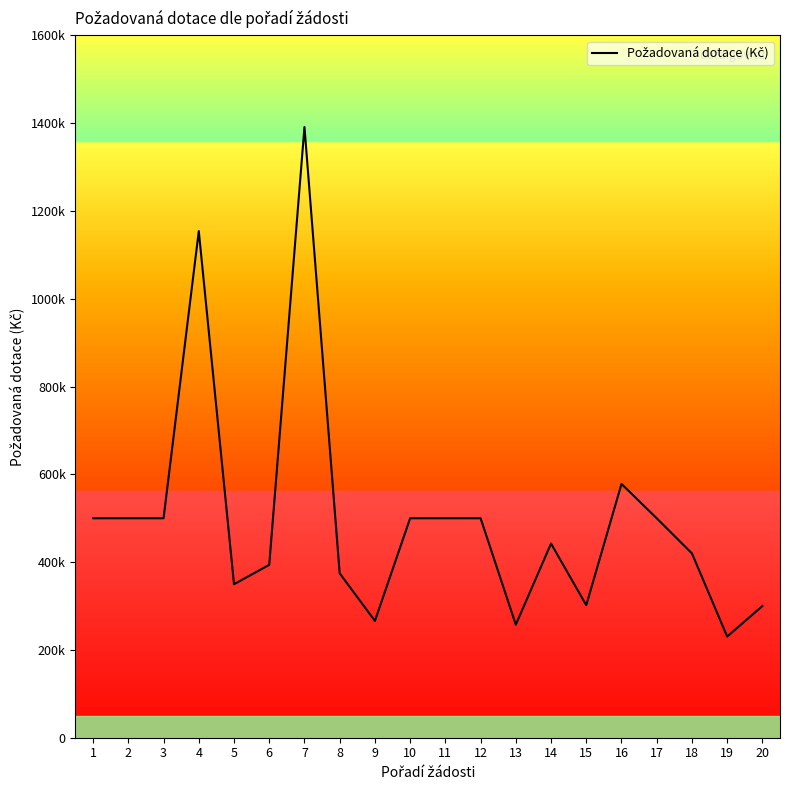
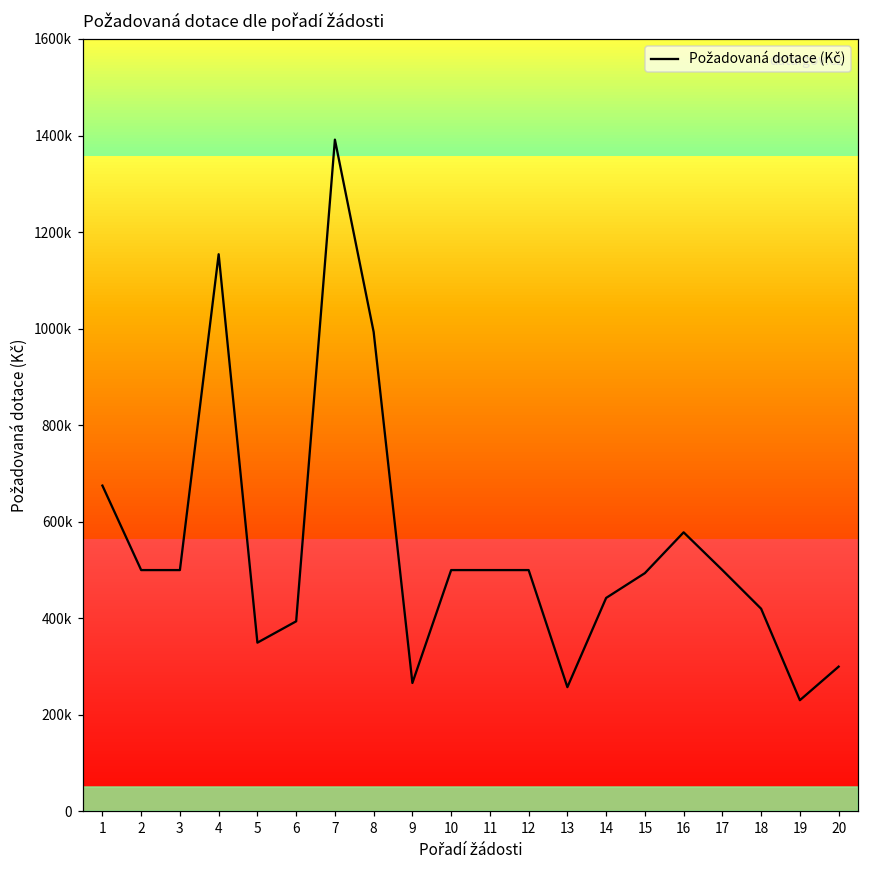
1: 500000 -> 670000
8: 370000 -> 990000
15: 300000 -> 490000
